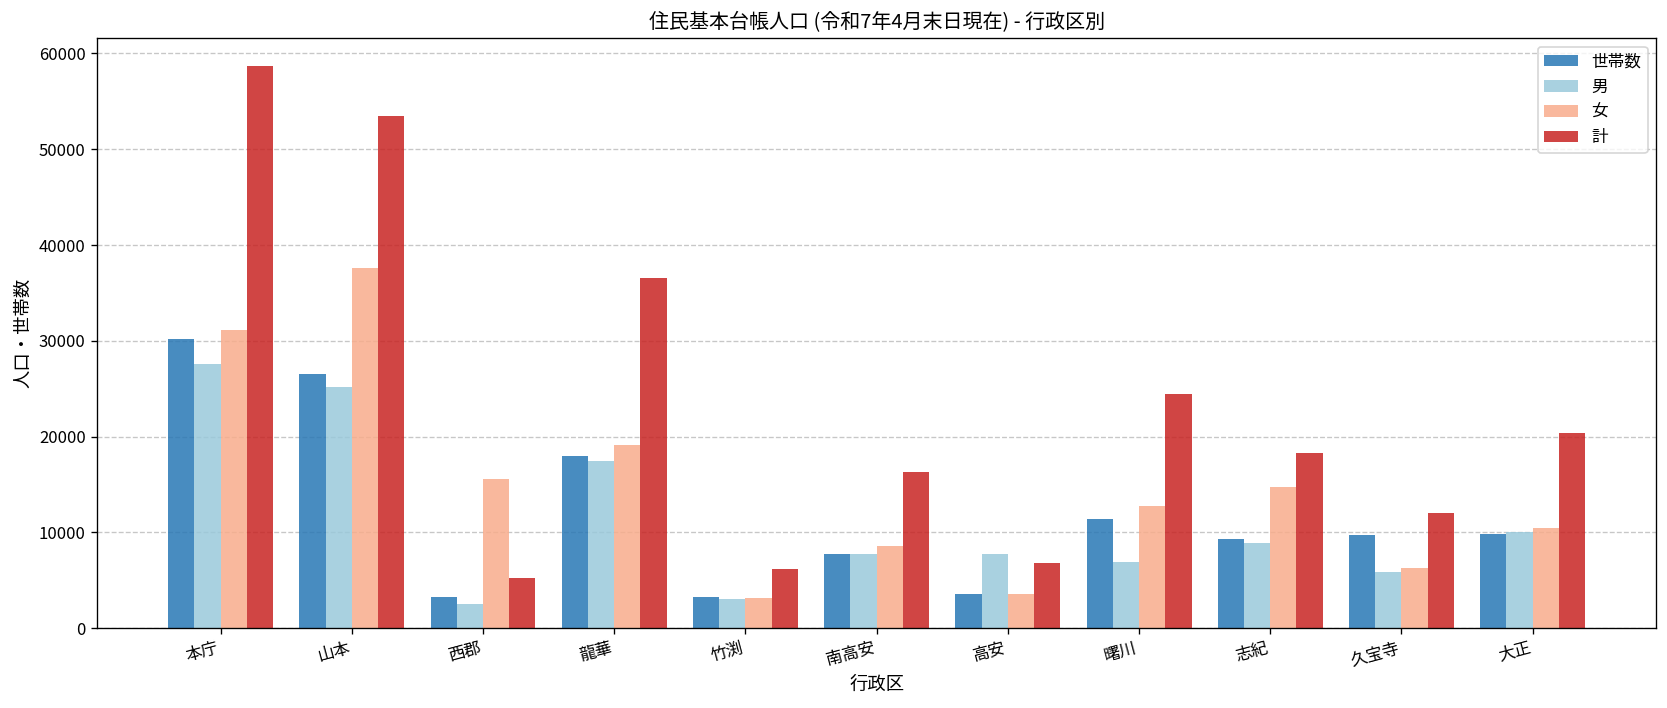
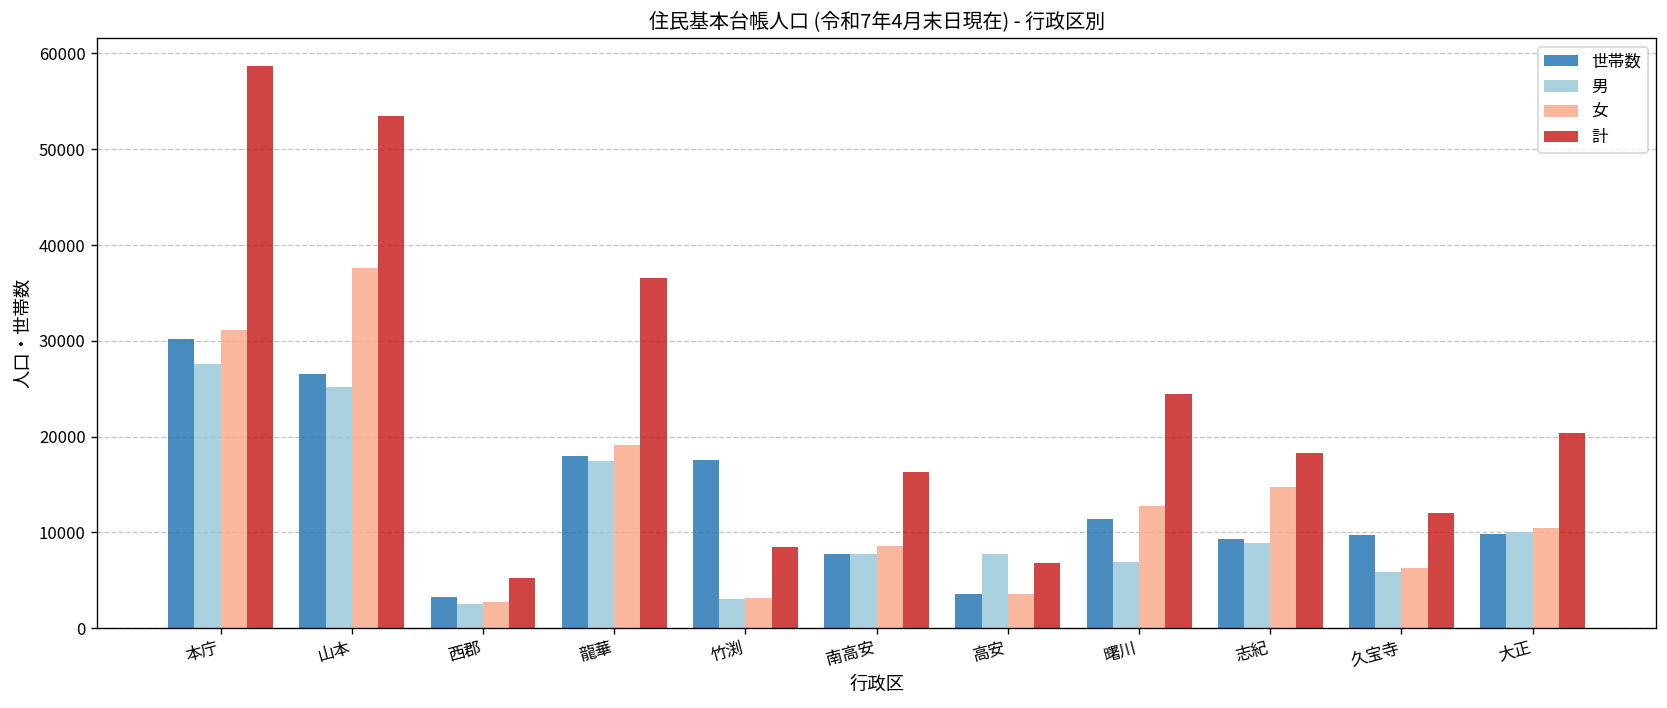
女, 西郡: 16000 -> 3000
世帯数, 竹渕: 3000 -> 18000
計, 竹渕: 6000 -> 8000
